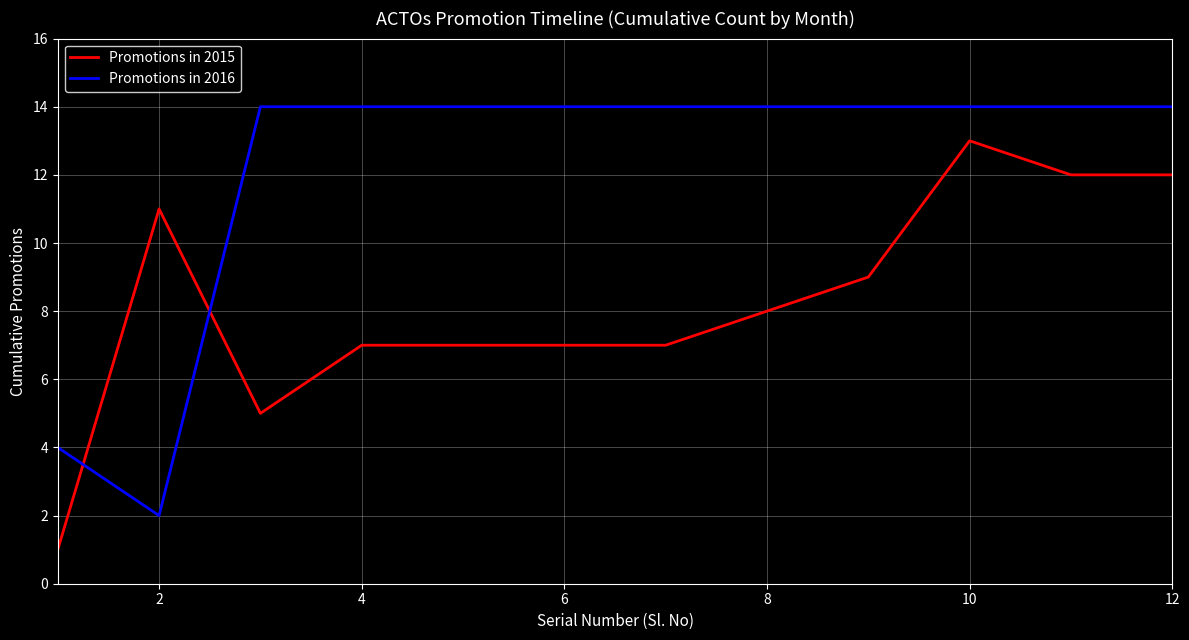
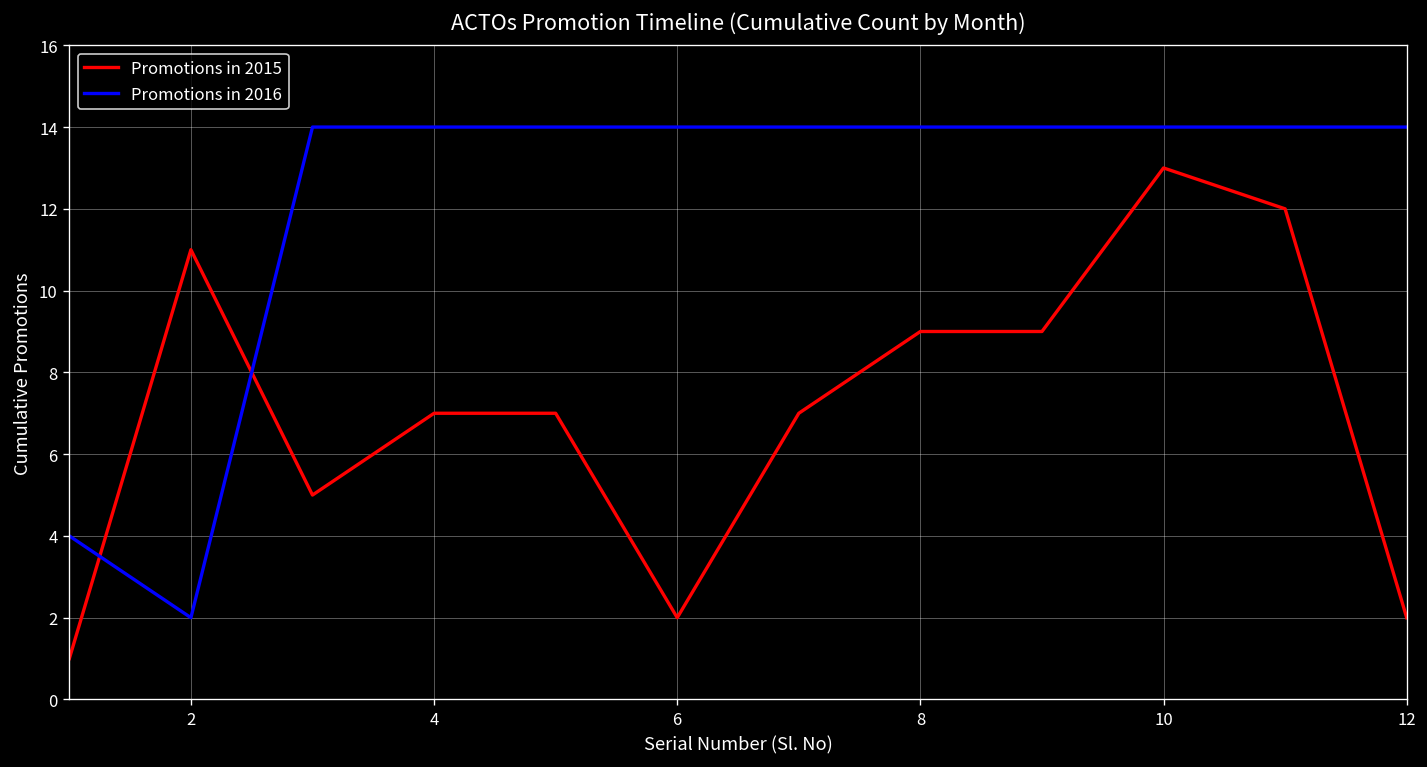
Promotions in 2015, 6: 7 -> 2
Promotions in 2015, 8: 8 -> 9
Promotions in 2015, 12: 12 -> 2
